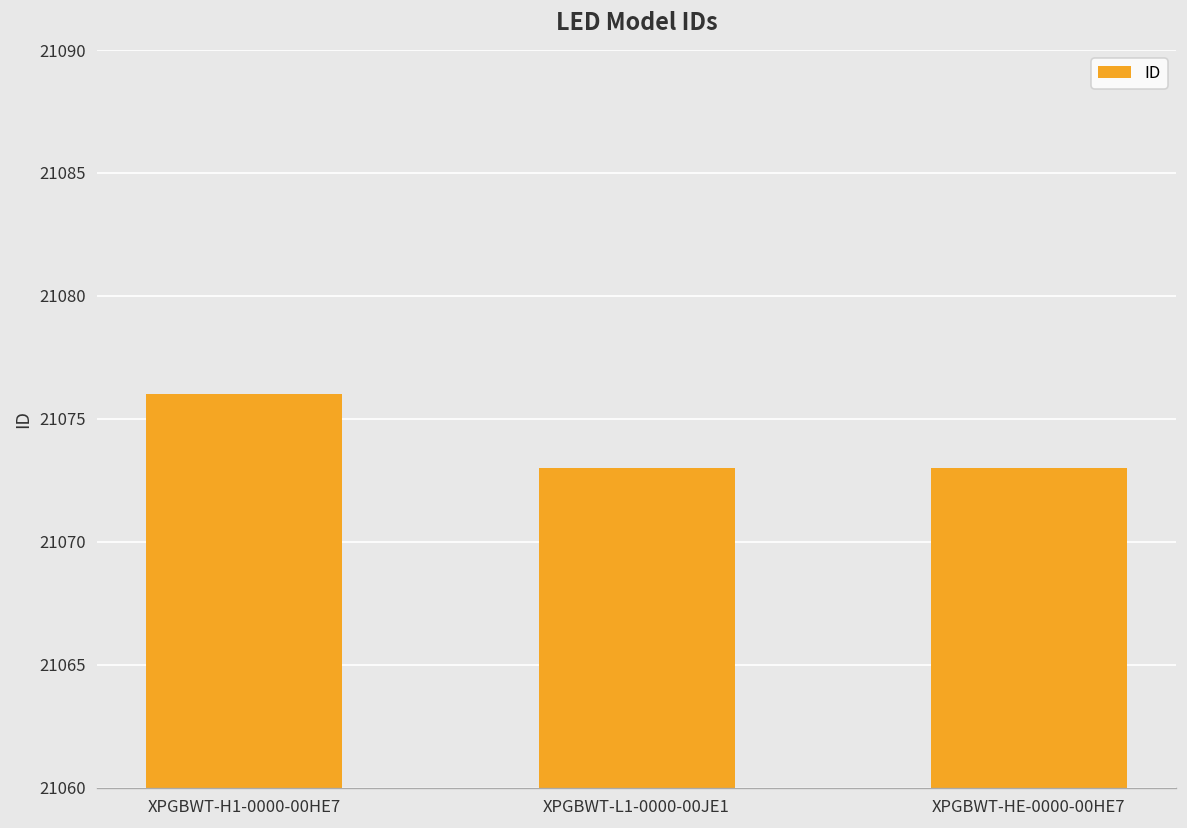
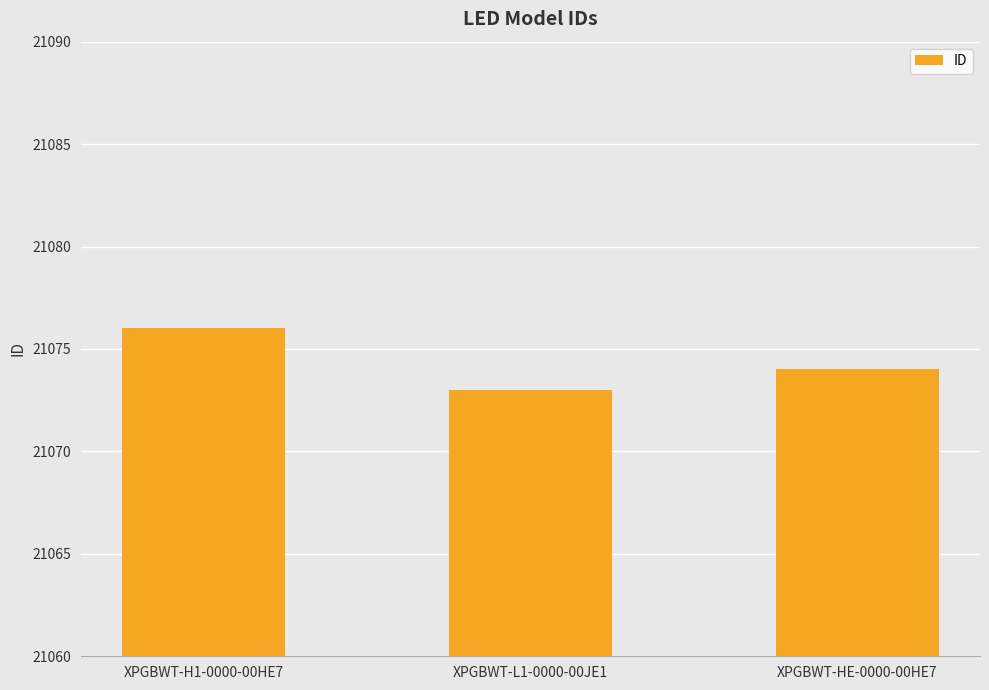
XPGBWT-HE-0000-00HE7: 21073 -> 21074
